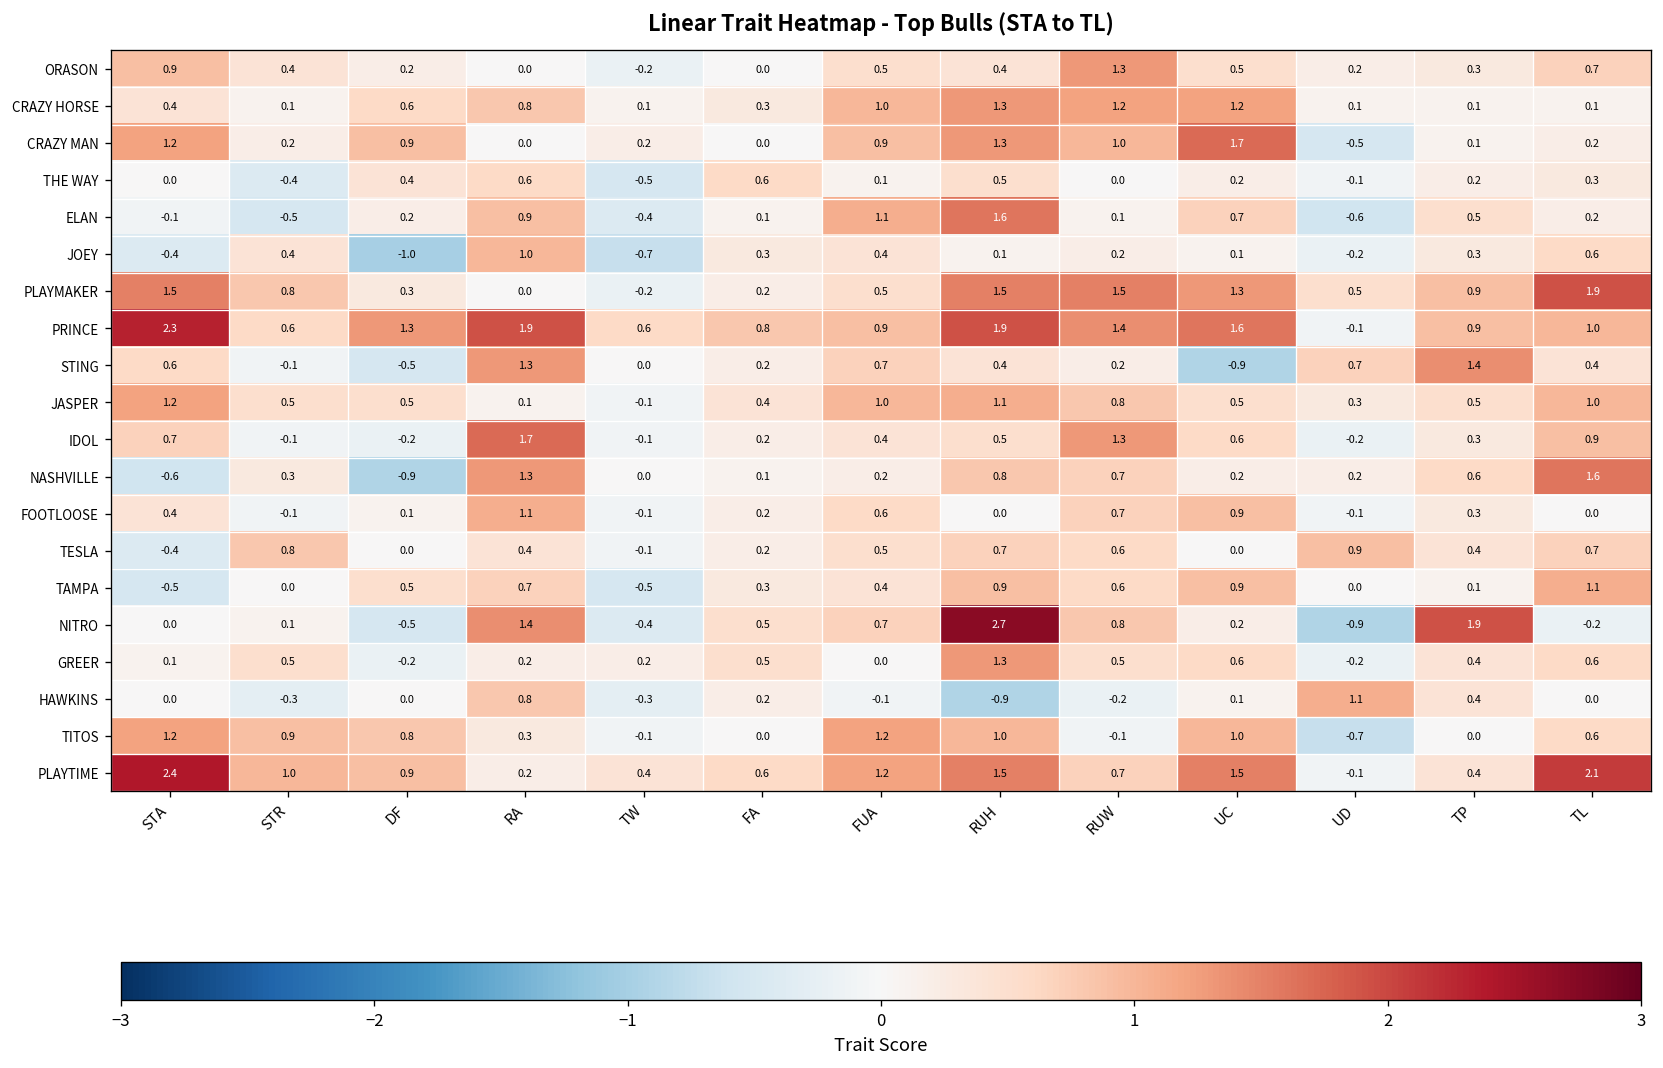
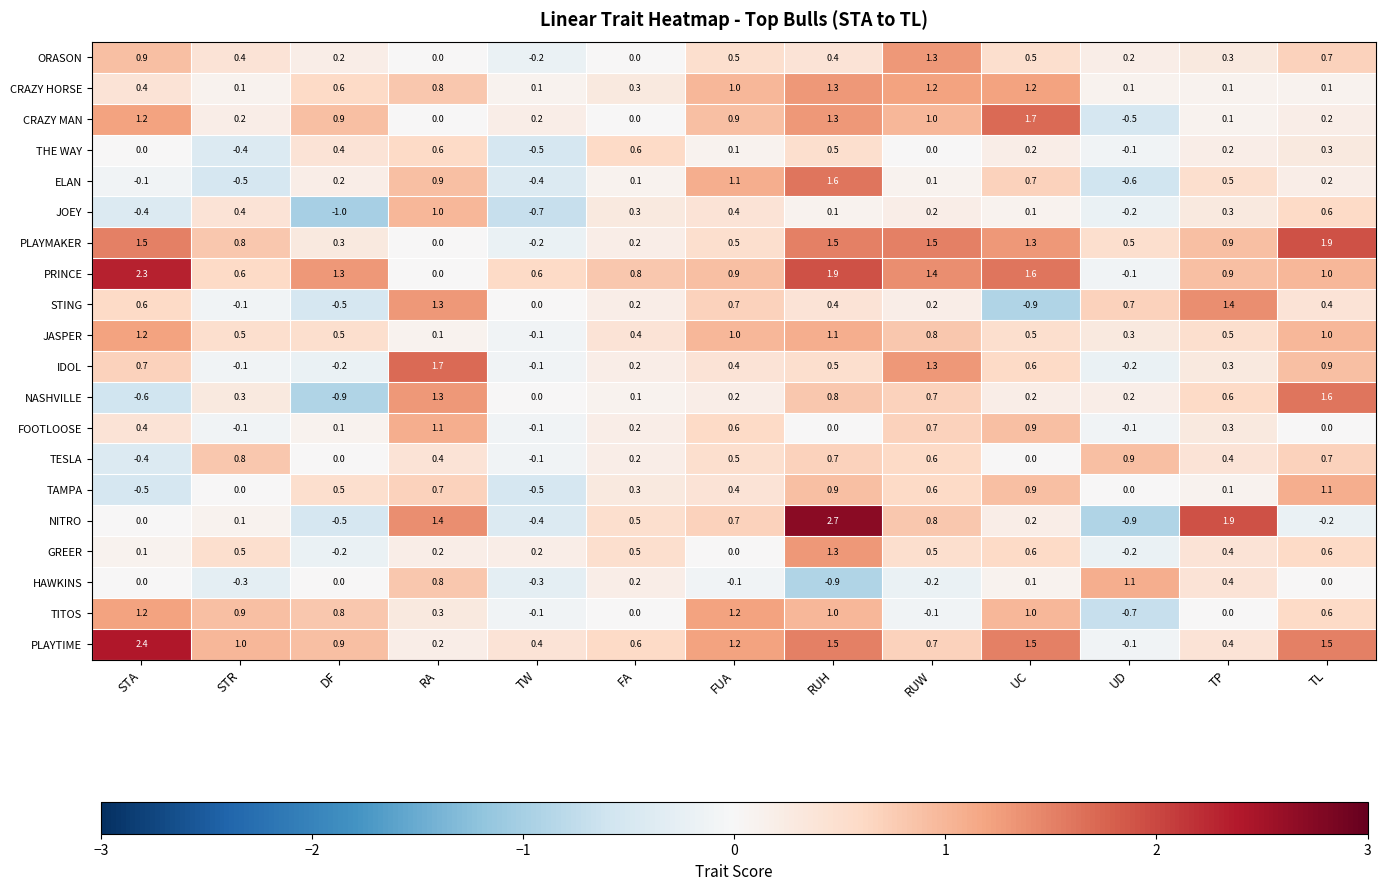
PRINCE, RA: 1.9 -> 0.0
PLAYTIME, TL: 2.1 -> 1.5
